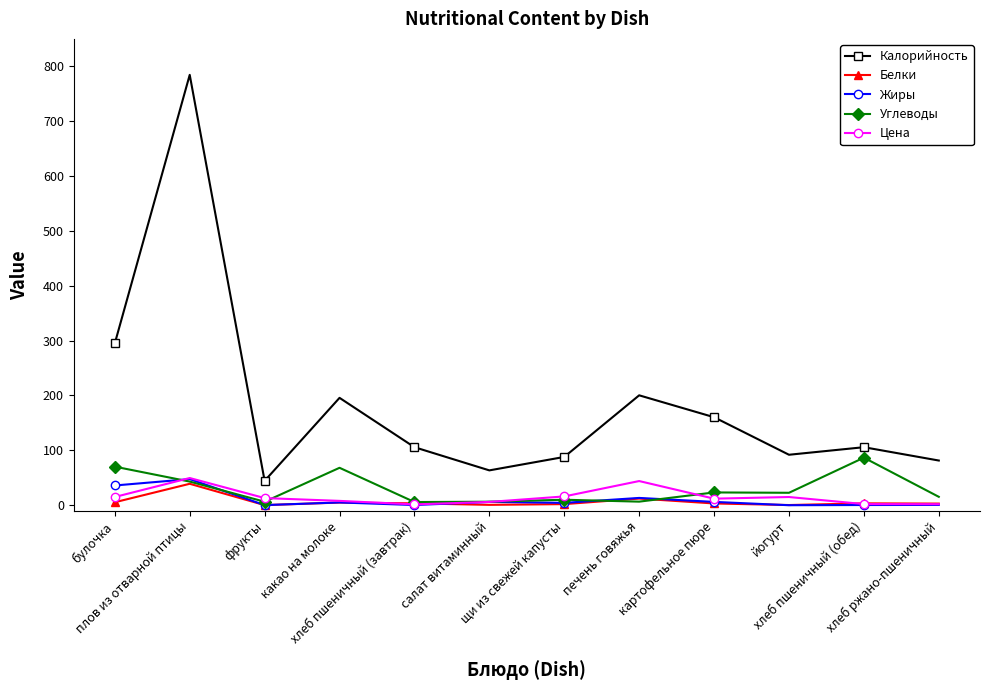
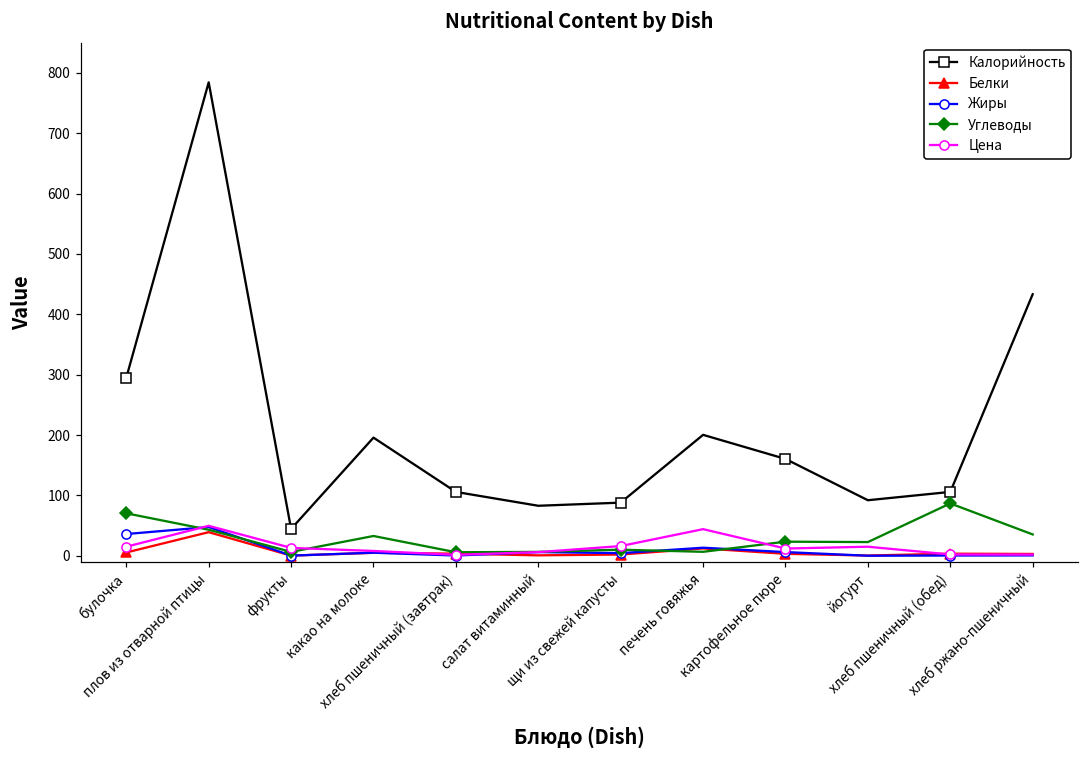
Углеводы, какао на молоке: 70 -> 30
Калорийность, салат витаминный: 60 -> 80
Калорийность, хлеб ржано-пшеничный: 80 -> 430
Углеводы, хлеб ржано-пшеничный: 20 -> 40
